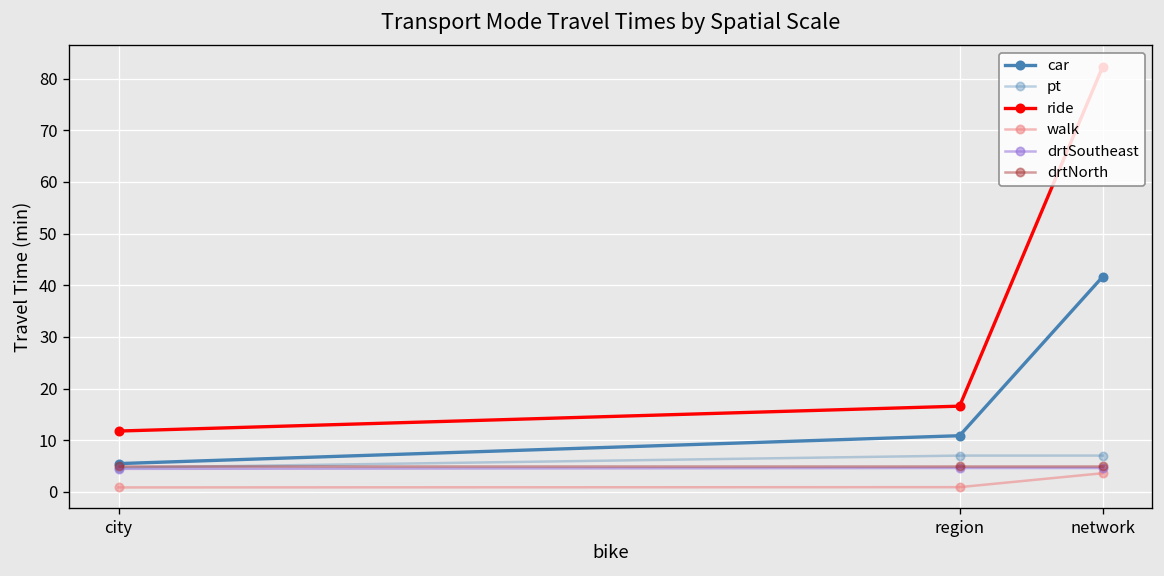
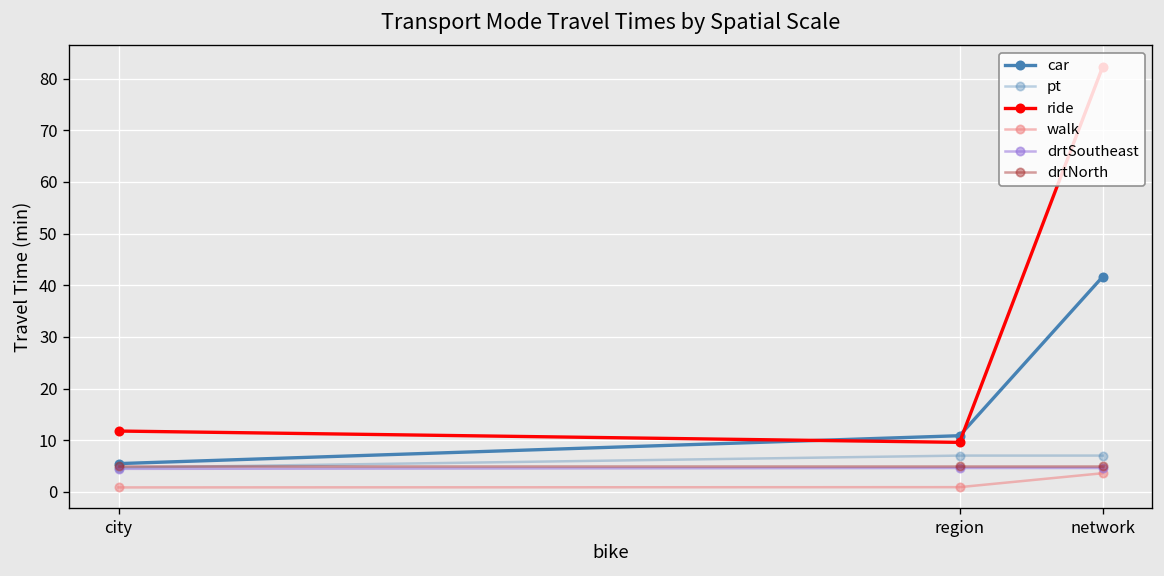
ride, region: 17 -> 10
